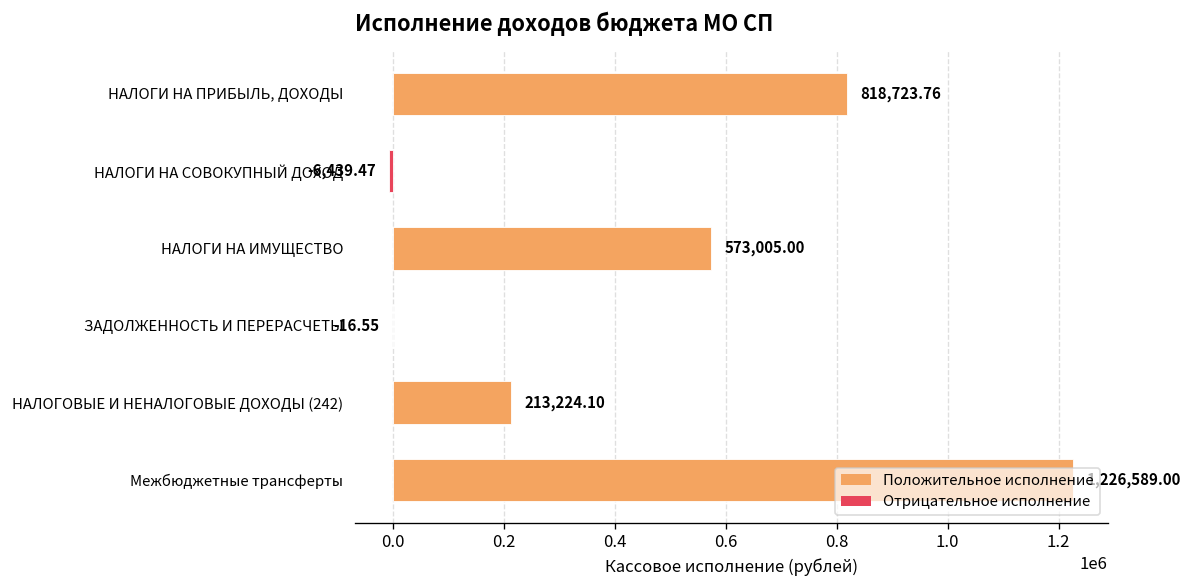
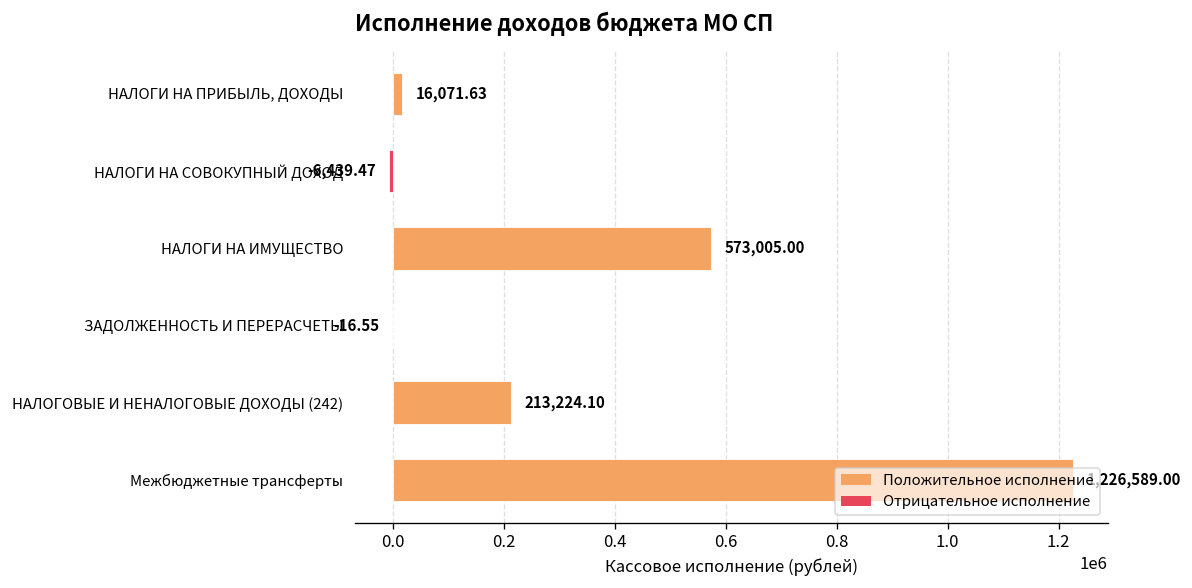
НАЛОГИ НА ПРИБЫЛЬ, ДОХОДЫ: 818,723.76 -> 16,071.63
